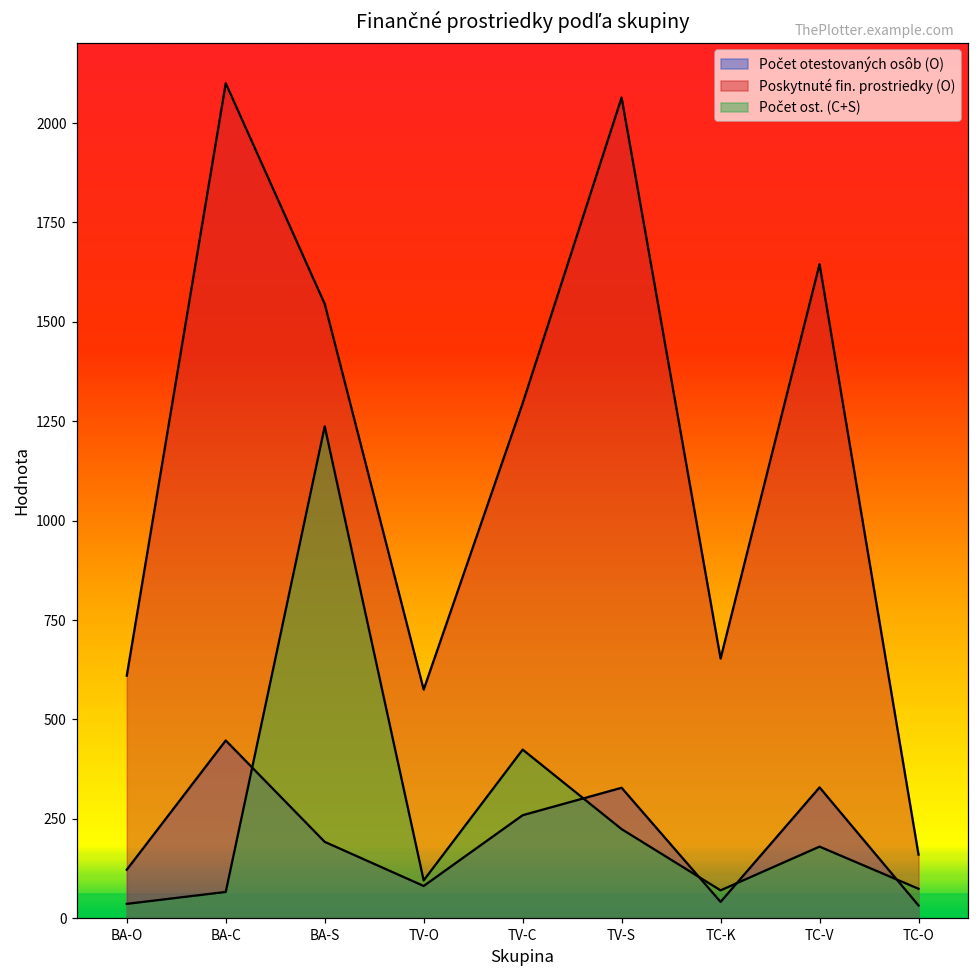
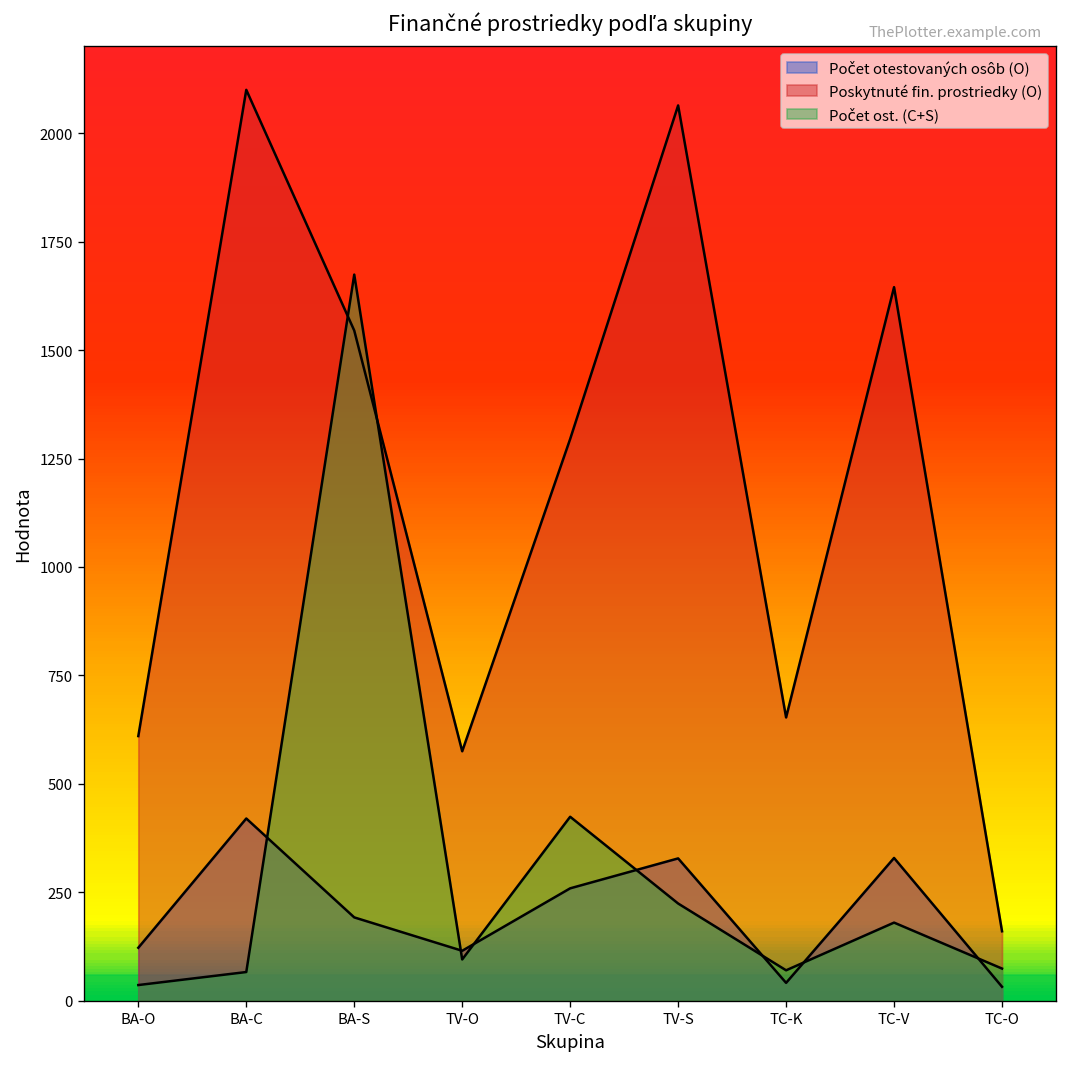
Počet otestovaných osôb (O), BA-C: 450 -> 420
Počet ost. (C+S), BA-S: 1240 -> 1670
Počet otestovaných osôb (O), TV-O: 80 -> 120
